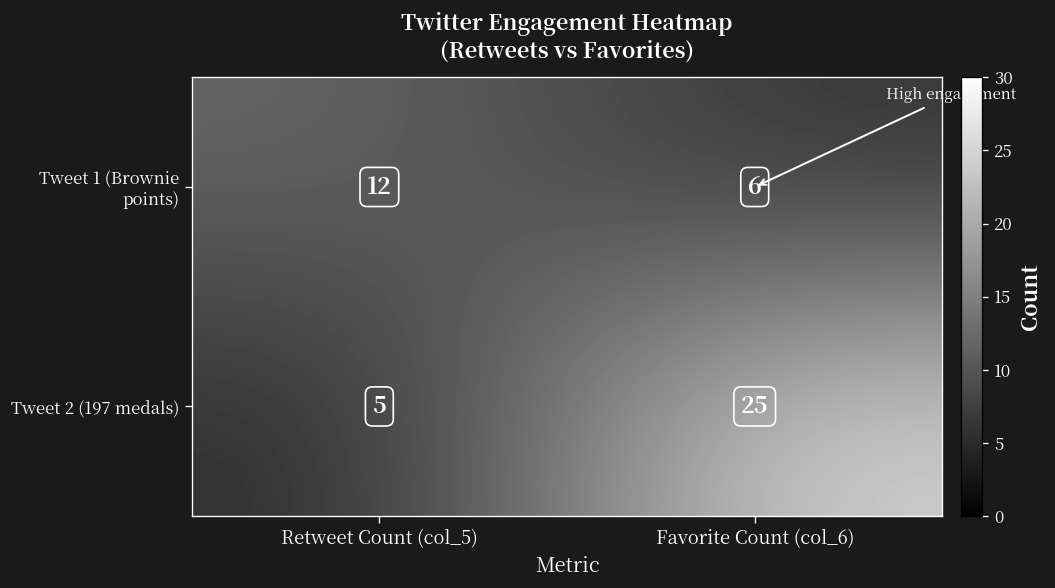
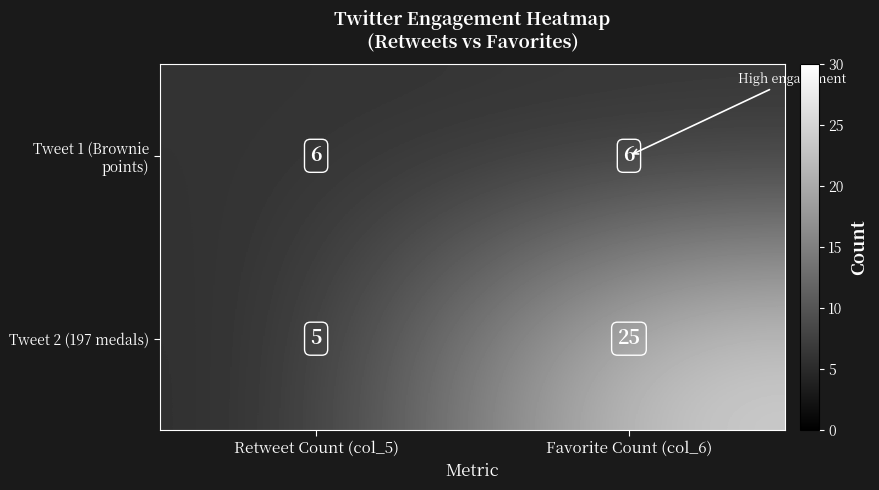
Tweet 1 (Brownie points), Retweet Count (col_5): 12 -> 6
